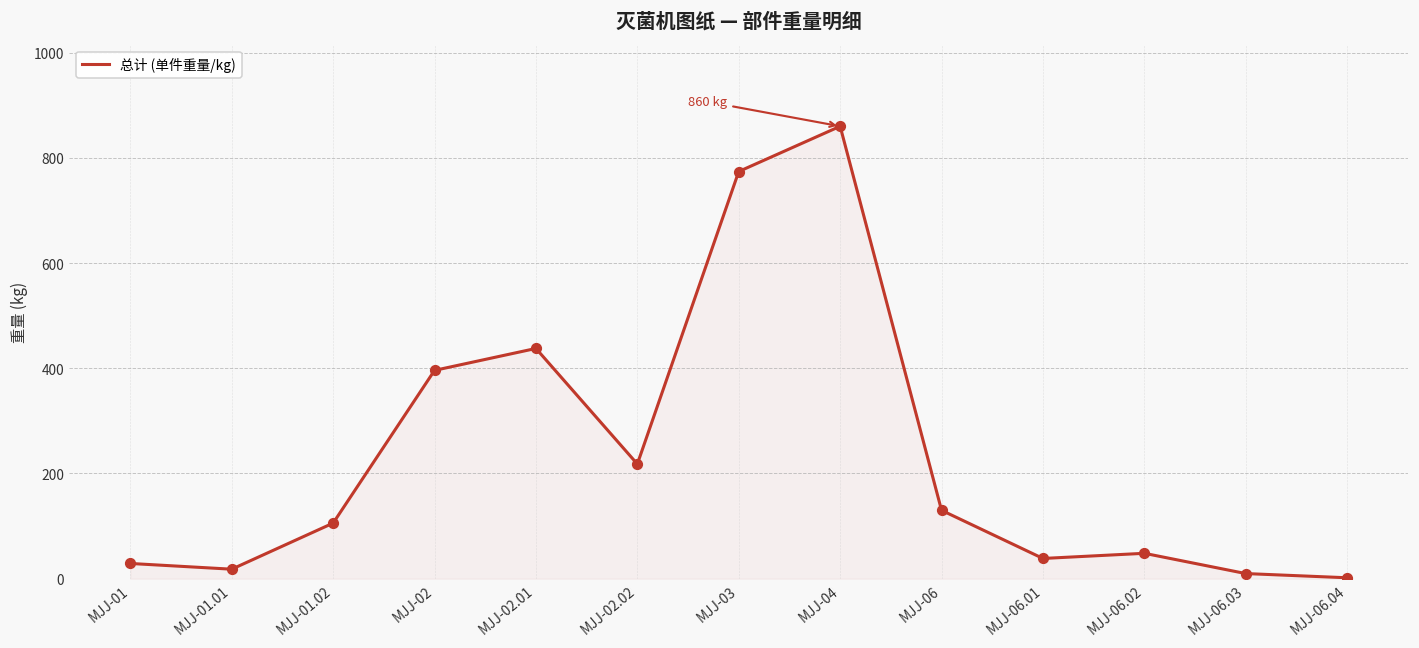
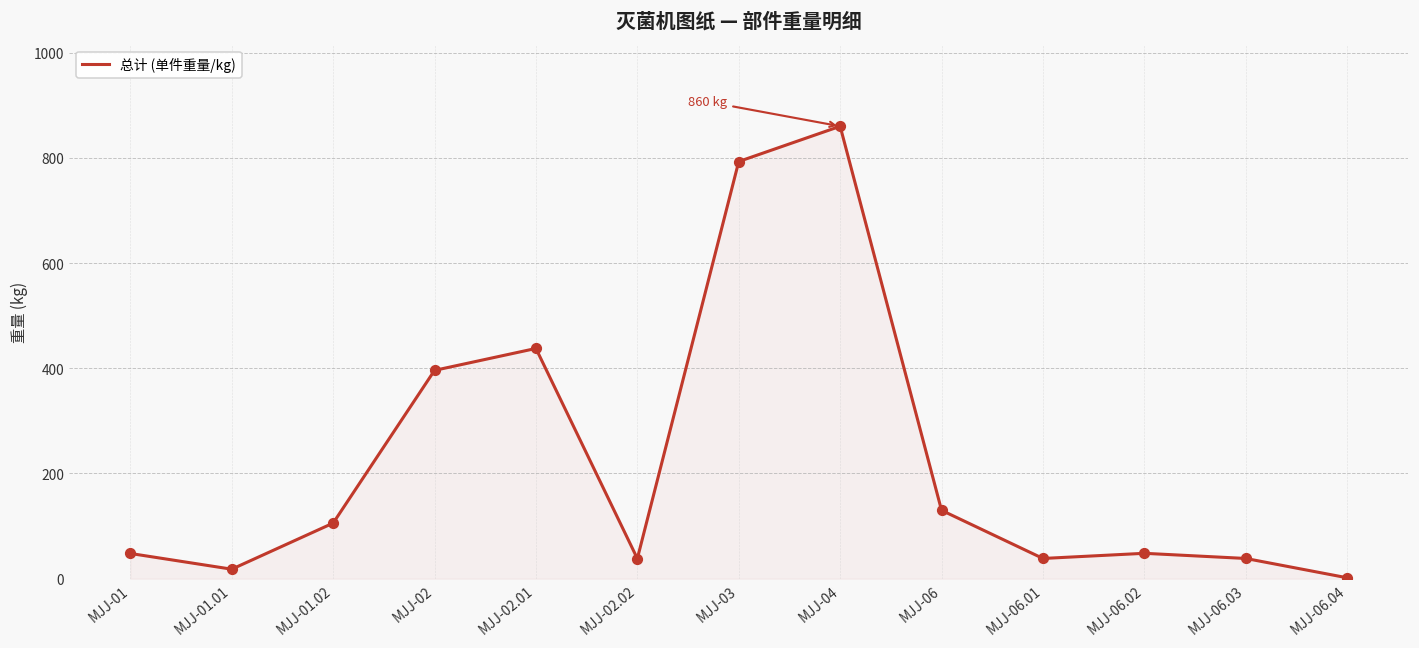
MJJ-01: 30 -> 50
MJJ-02.02: 220 -> 40
MJJ-03: 770 -> 790
MJJ-06.03: 10 -> 40
